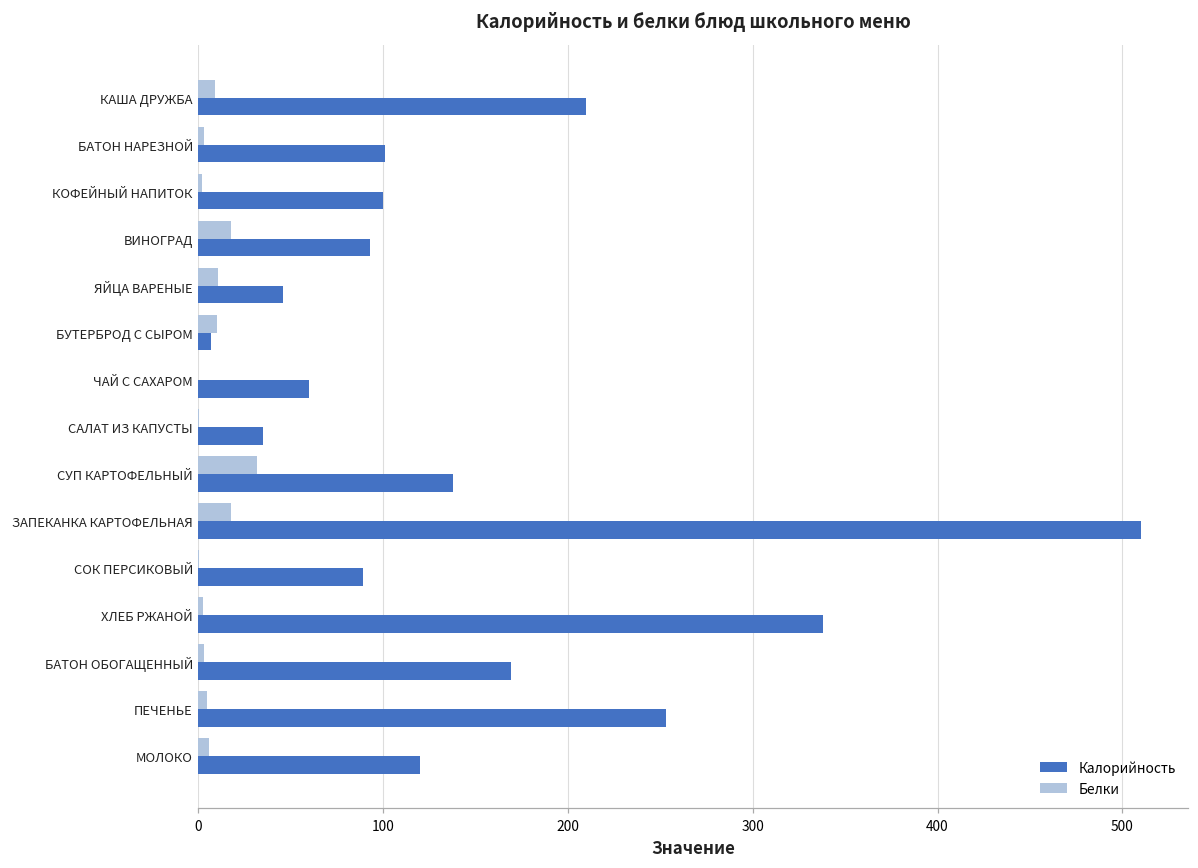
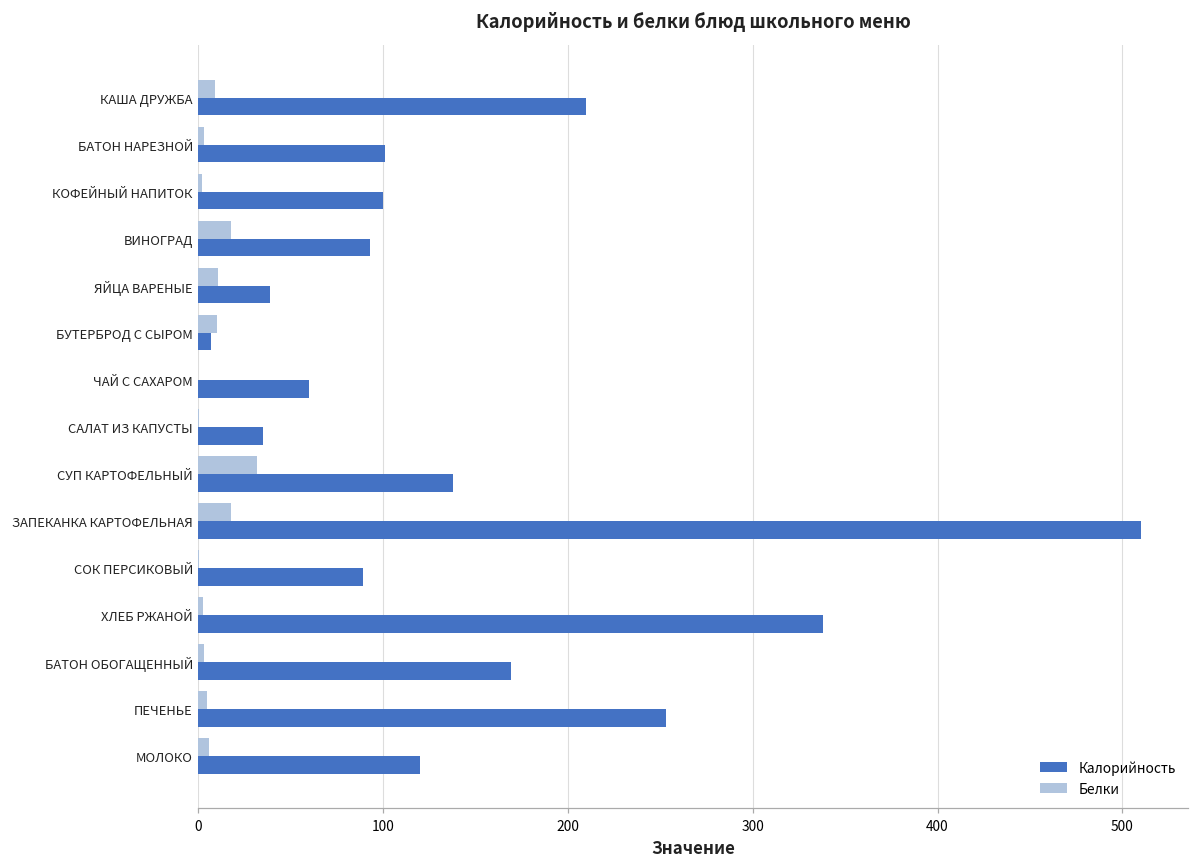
Калорийность, ЯЙЦА ВАРЕНЫЕ: 46 -> 39
